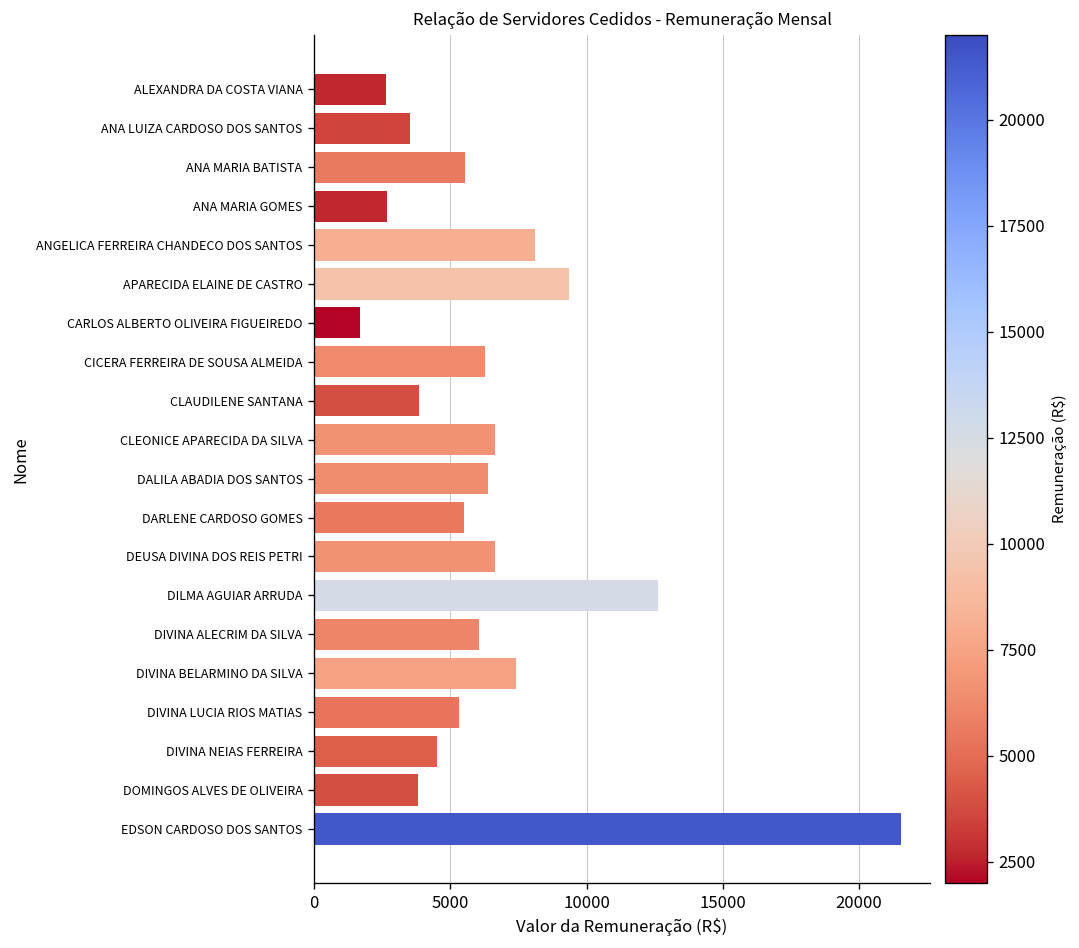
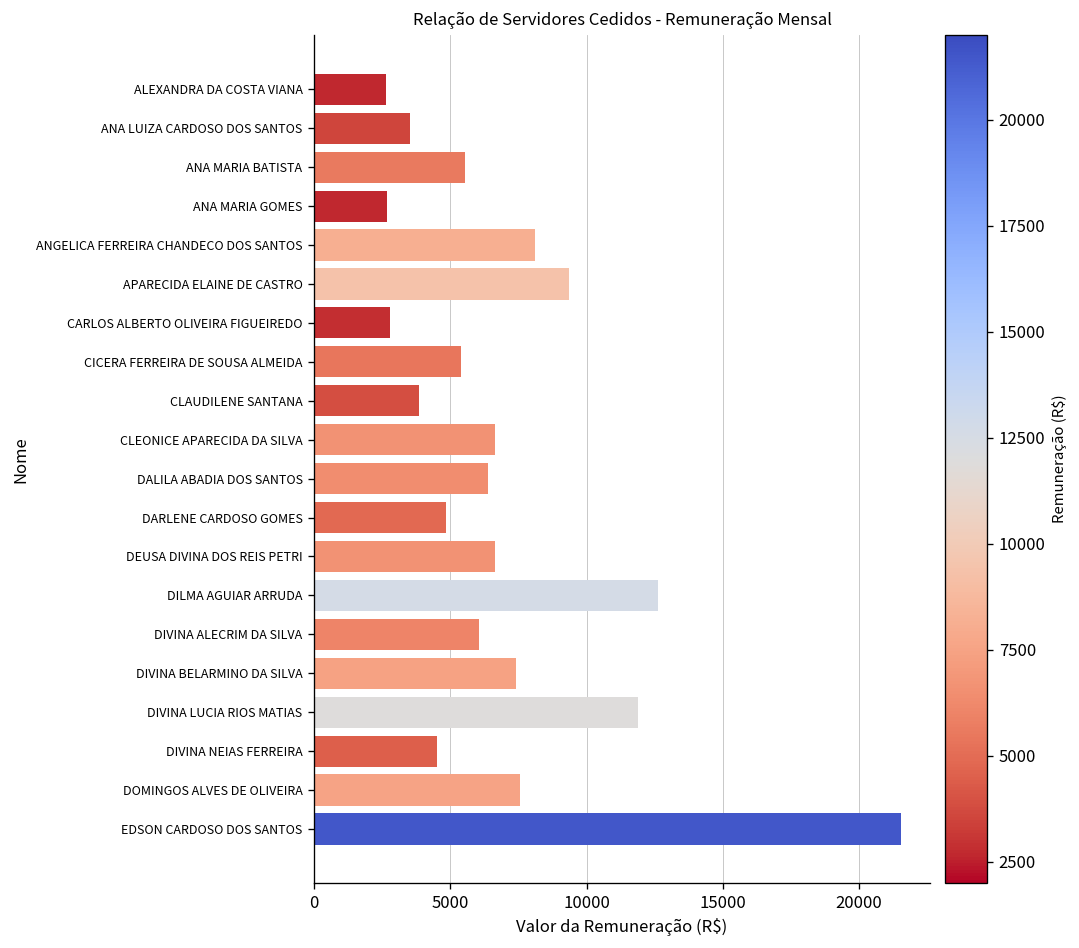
CARLOS ALBERTO OLIVEIRA FIGUEIREDO: 1700 -> 2800
CICERA FERREIRA DE SOUSA ALMEIDA: 6300 -> 5400
DARLENE CARDOSO GOMES: 5500 -> 4800
DIVINA LUCIA RIOS MATIAS: 5300 -> 11900
DOMINGOS ALVES DE OLIVEIRA: 3800 -> 7500
